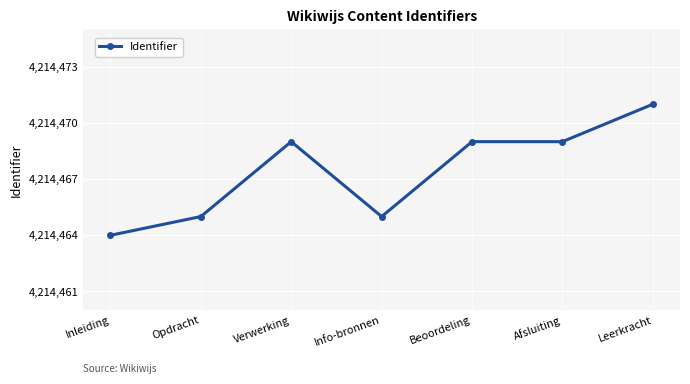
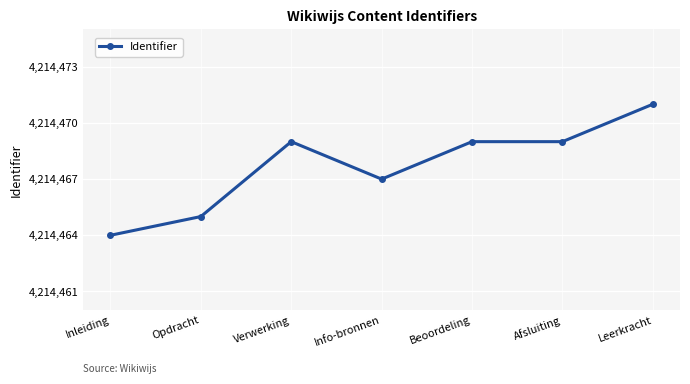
Info-bronnen: 4,214,465 -> 4,214,467
